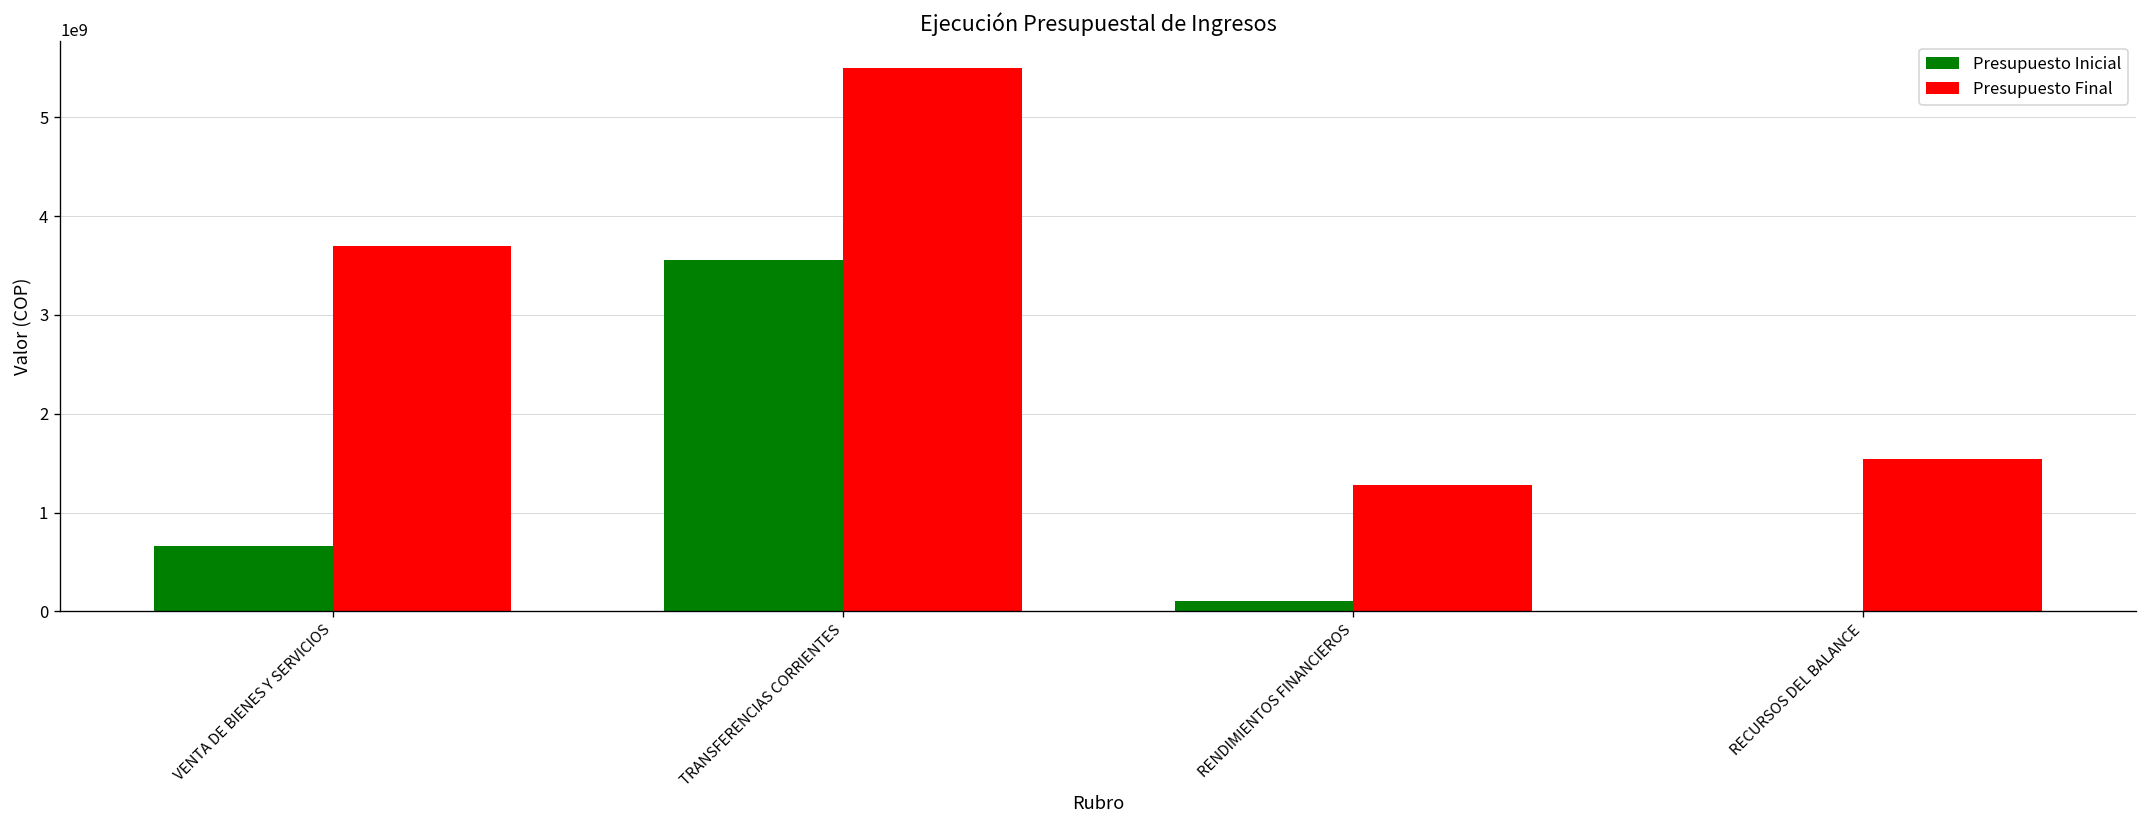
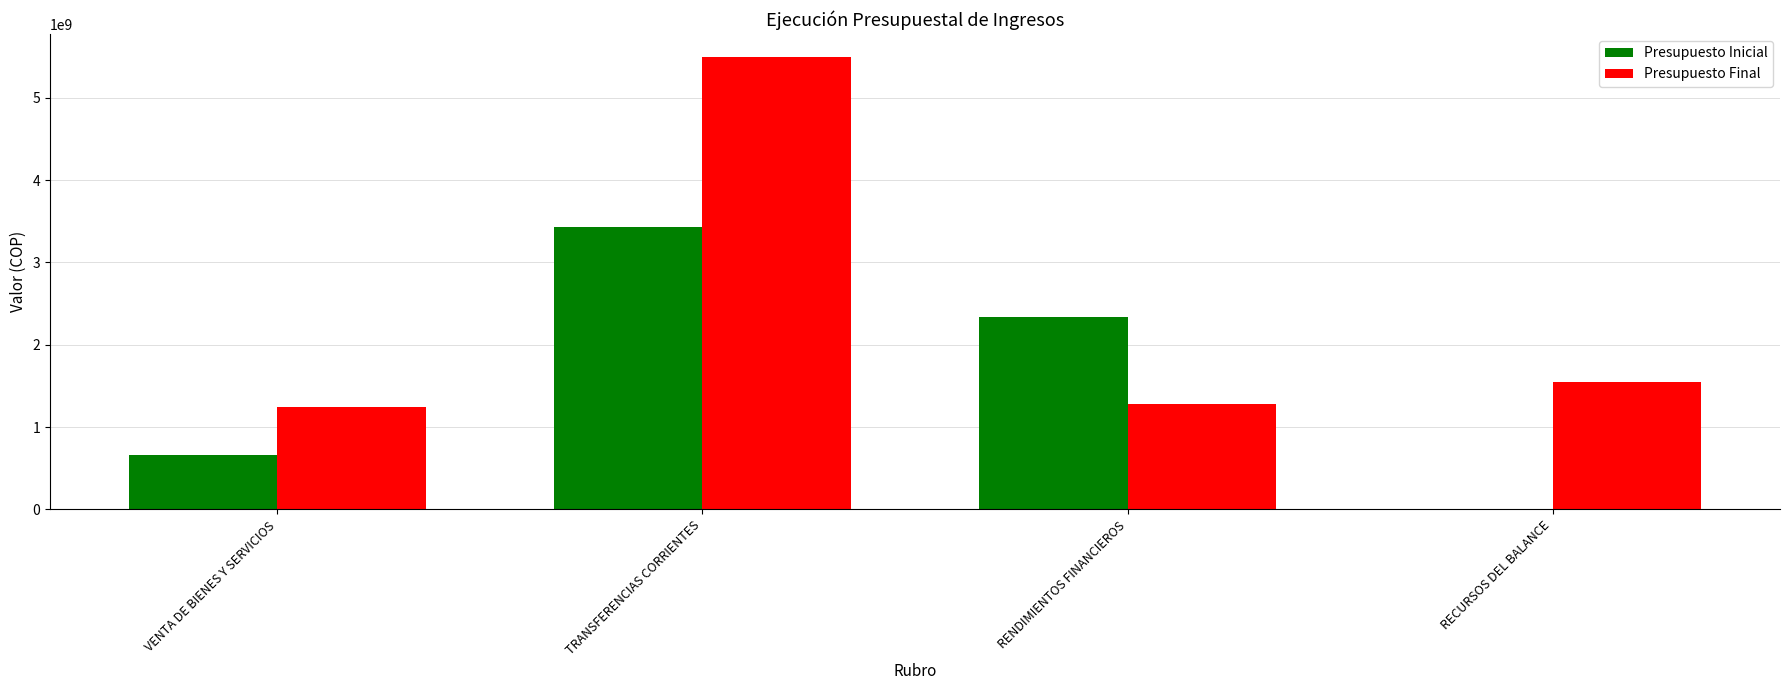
Presupuesto Final, VENTA DE BIENES Y SERVICIOS: 3700000000 -> 1200000000
Presupuesto Inicial, TRANSFERENCIAS CORRIENTES: 3600000000 -> 3400000000
Presupuesto Inicial, RENDIMIENTOS FINANCIEROS: 100000000 -> 2300000000
